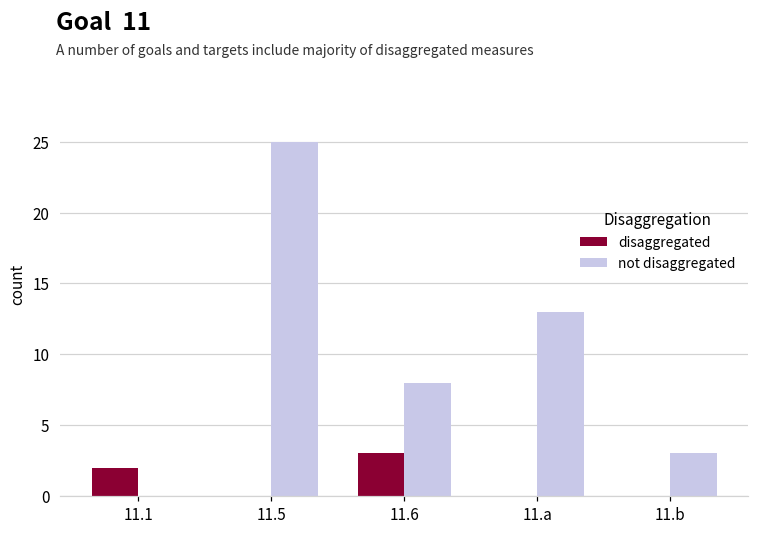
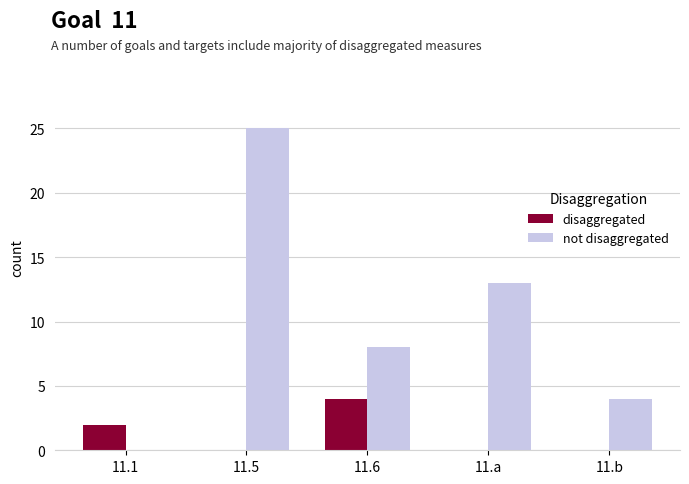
disaggregated, 11.6: 3 -> 4
not disaggregated, 11.b: 3 -> 4
